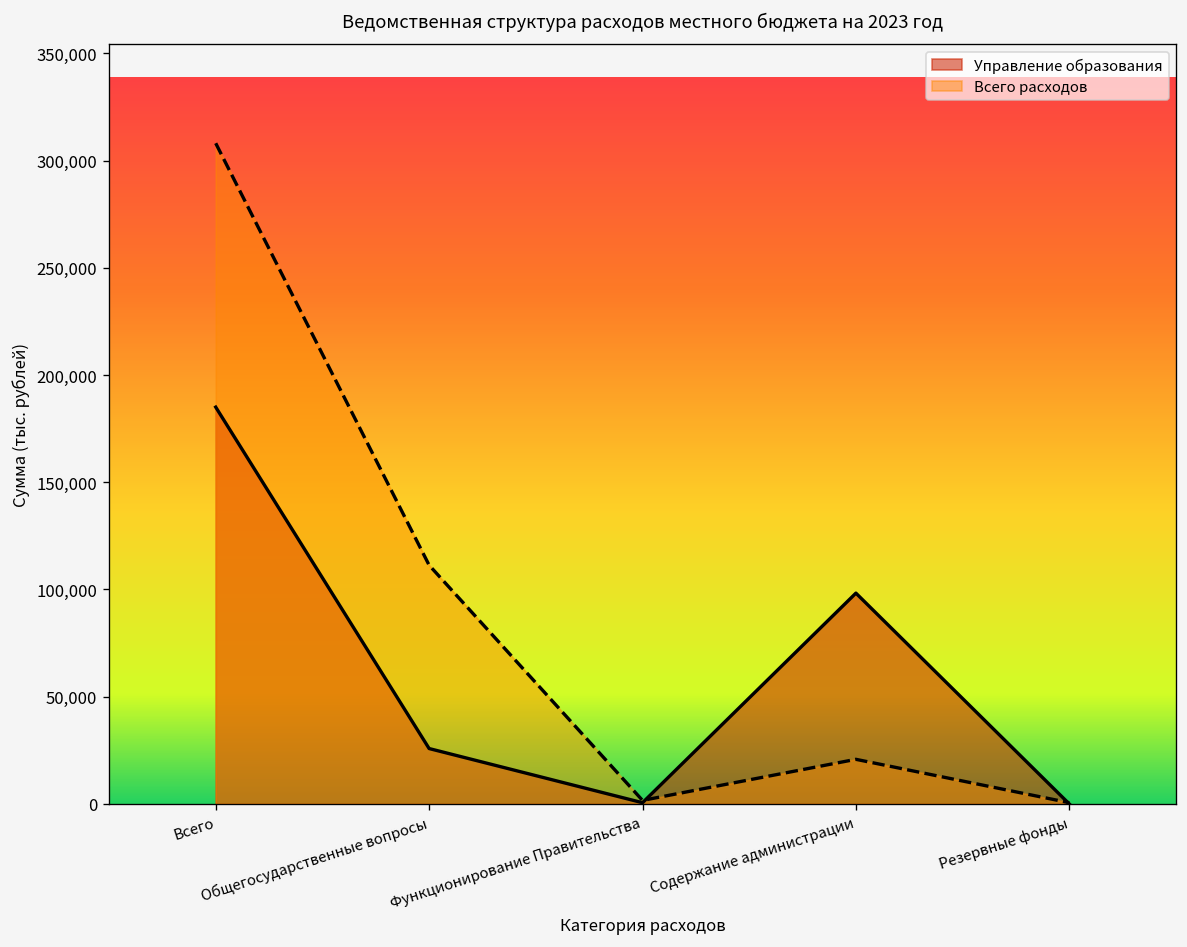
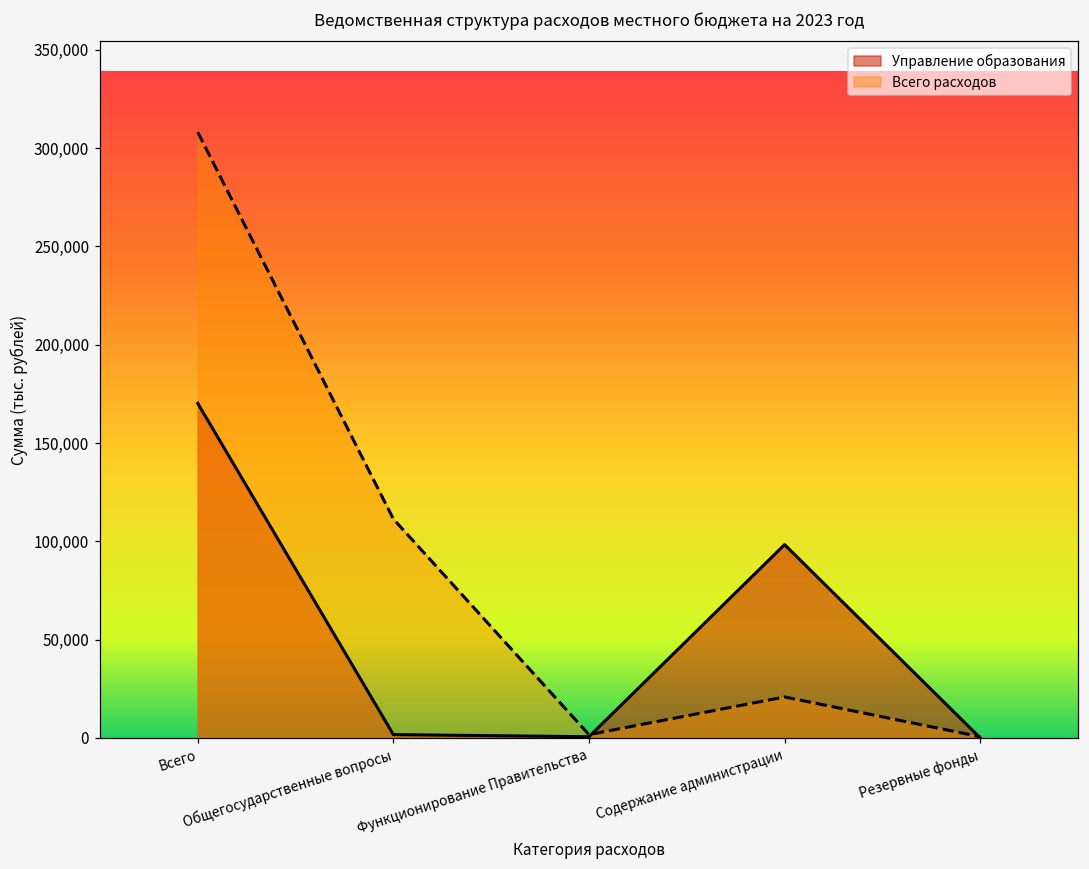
Управление образования, Всего: 185,000 -> 170,000
Управление образования, Общегосударственные вопросы: 26,000 -> 2,000
